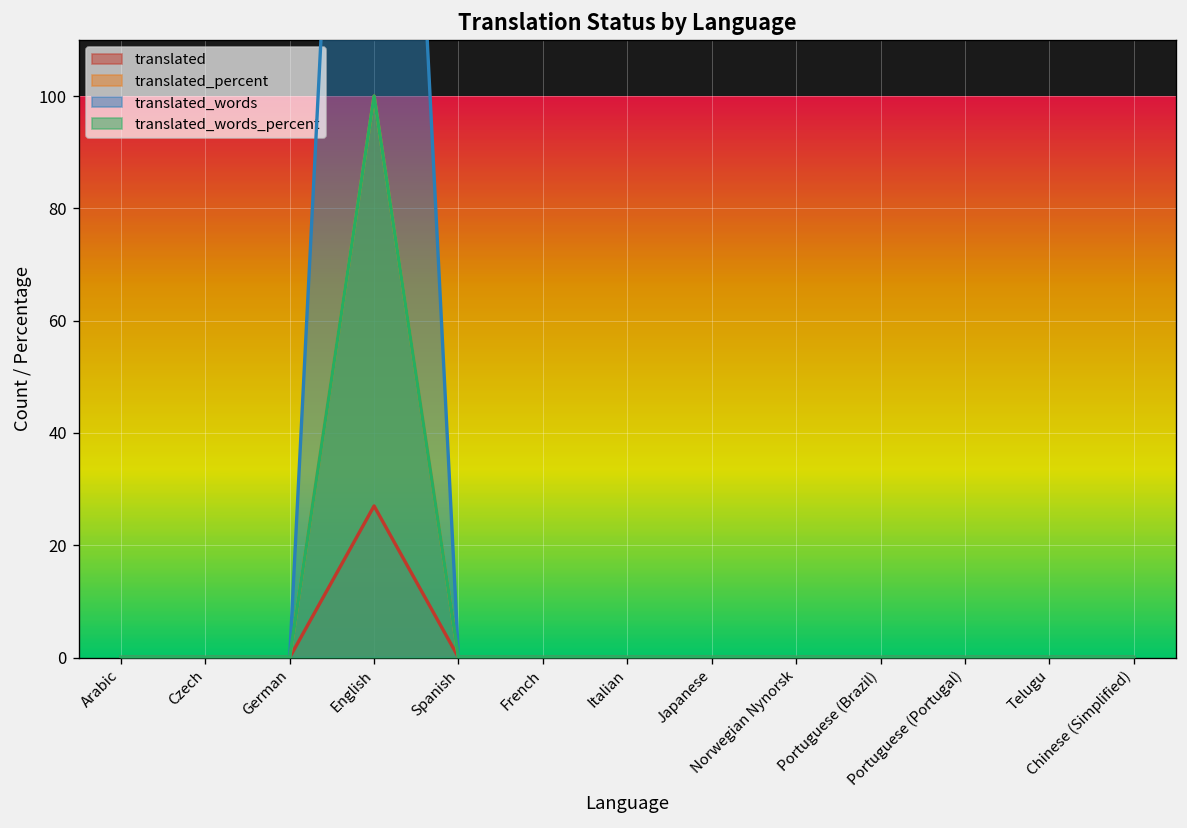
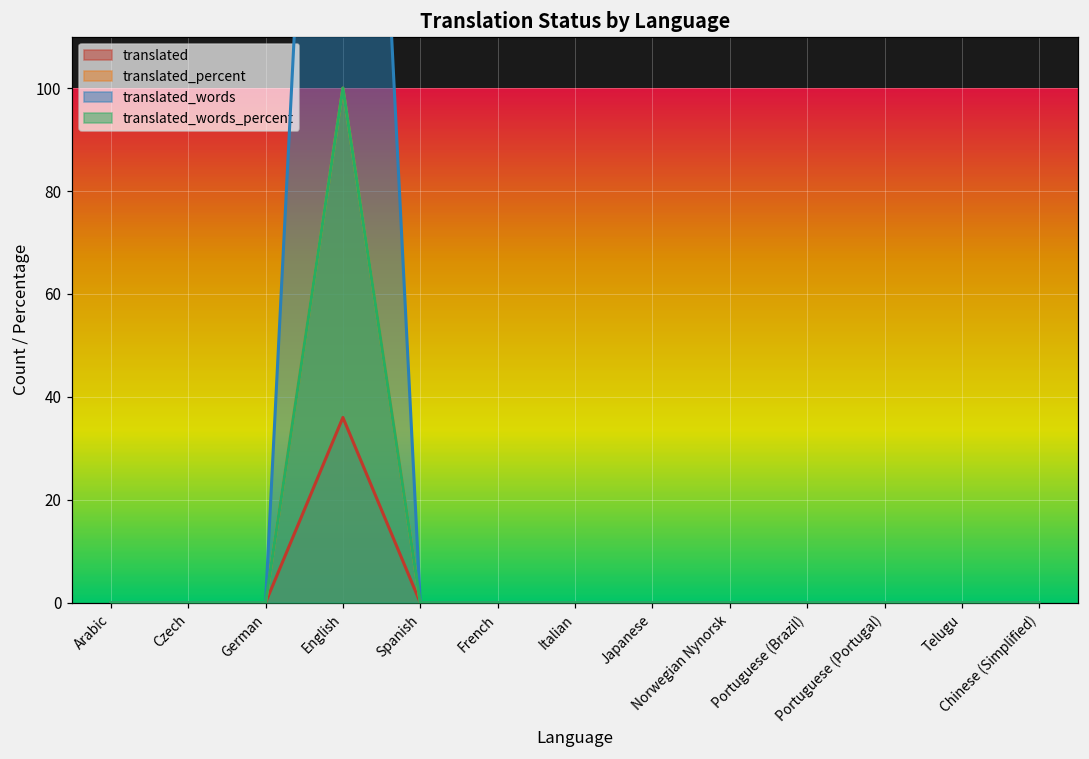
translated, English: 27 -> 36
